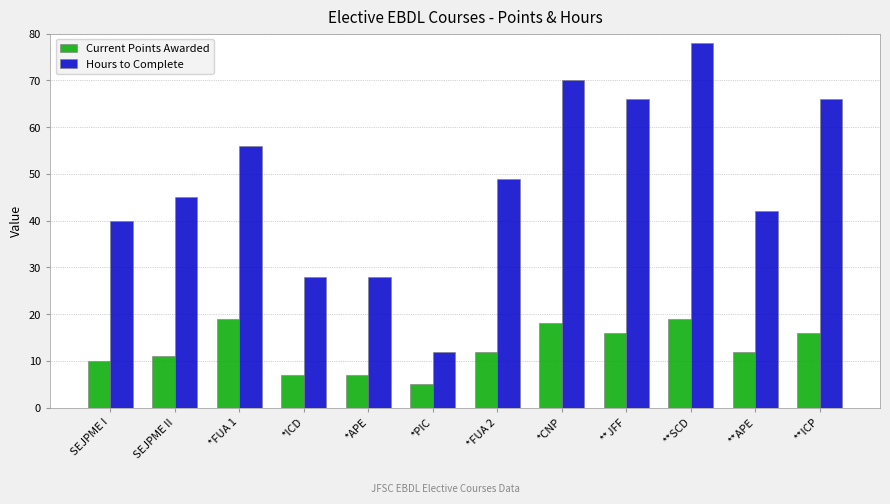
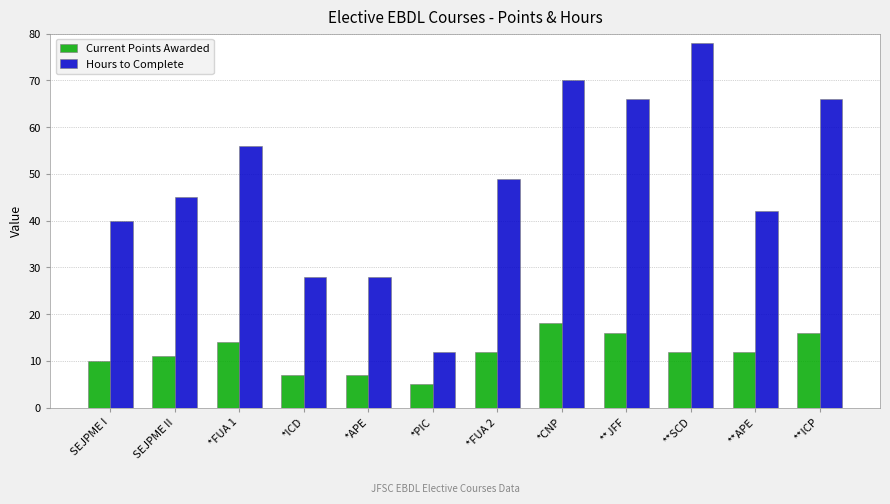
Current Points Awarded, *FUA 1: 19 -> 14
Current Points Awarded, **SCD: 19 -> 12
